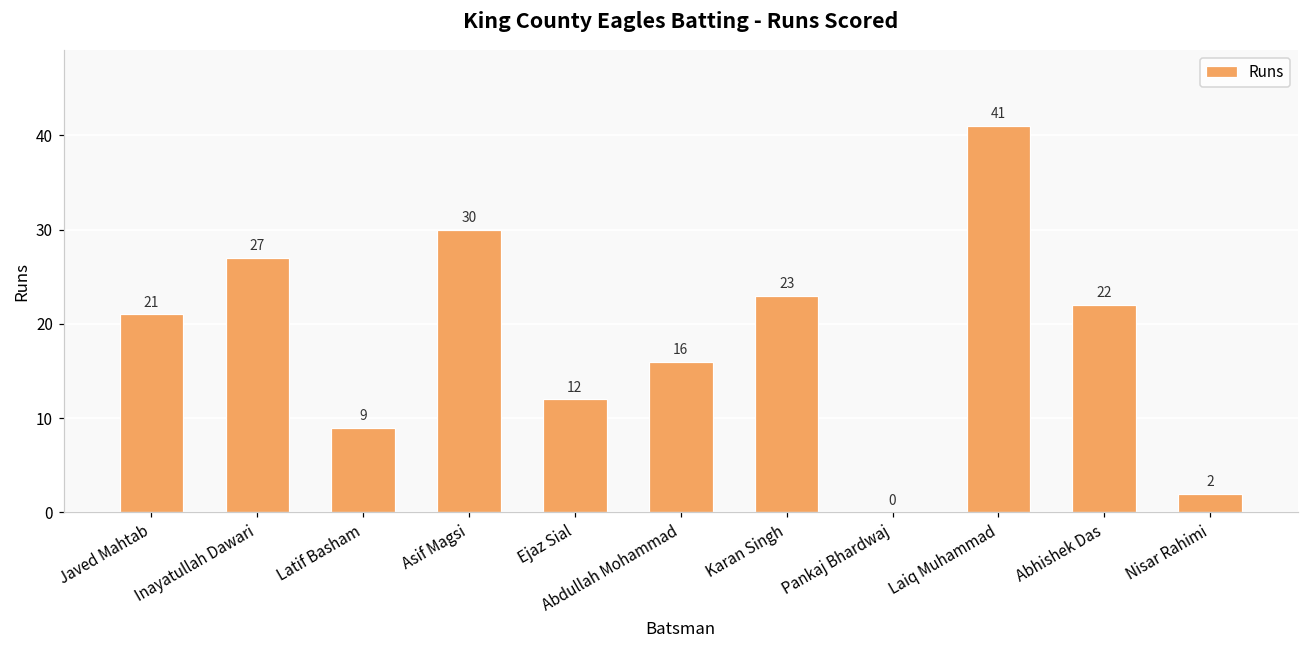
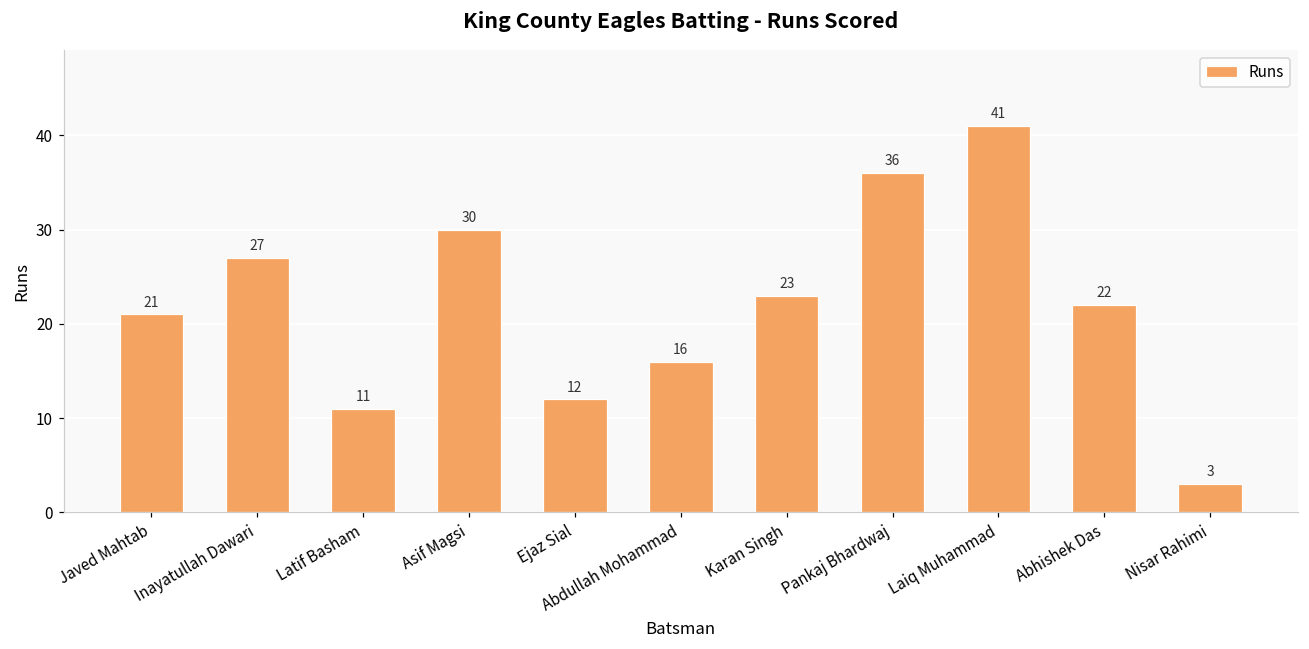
Latif Basham: 9 -> 11
Pankaj Bhardwaj: 0 -> 36
Nisar Rahimi: 2 -> 3
